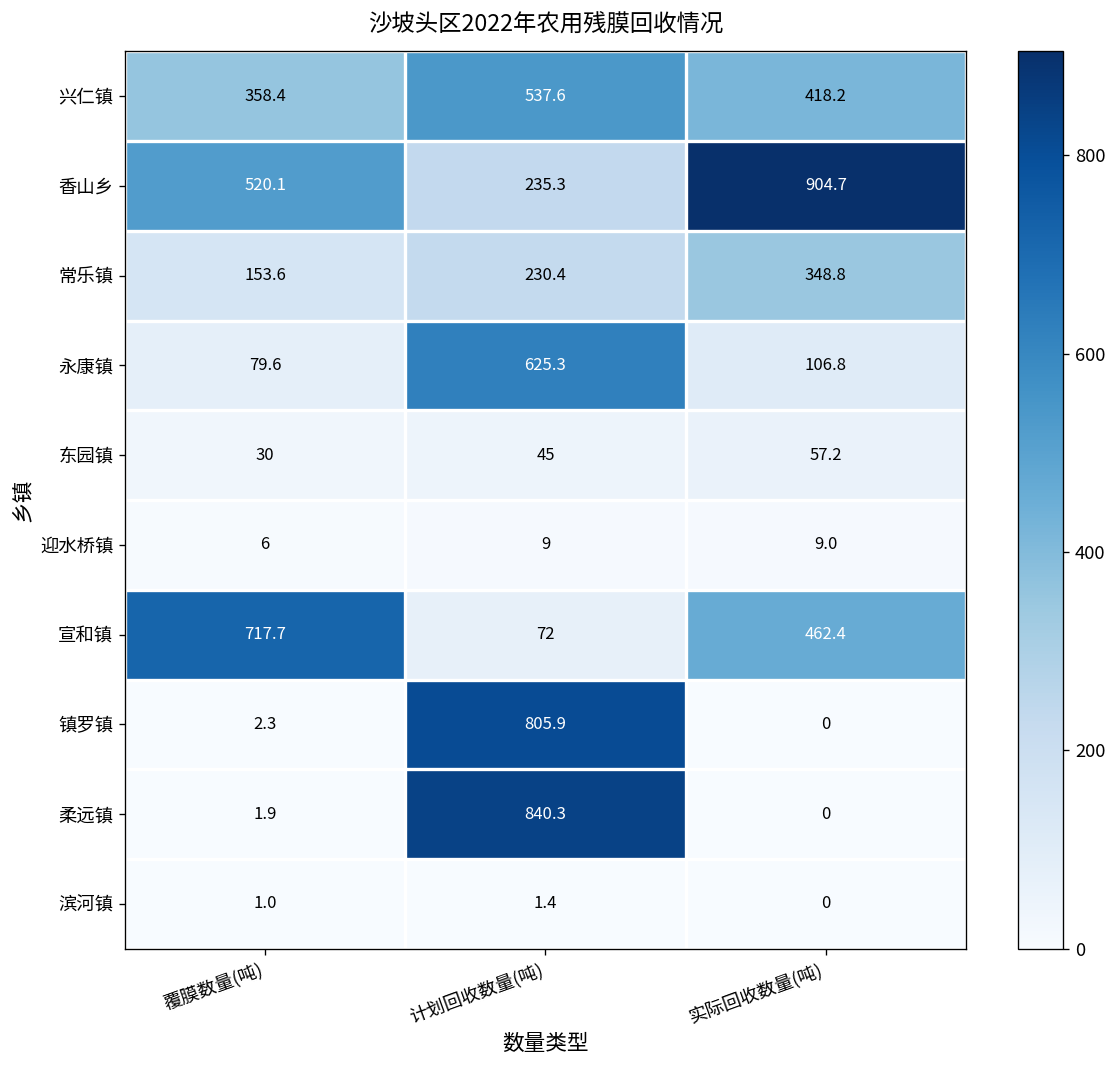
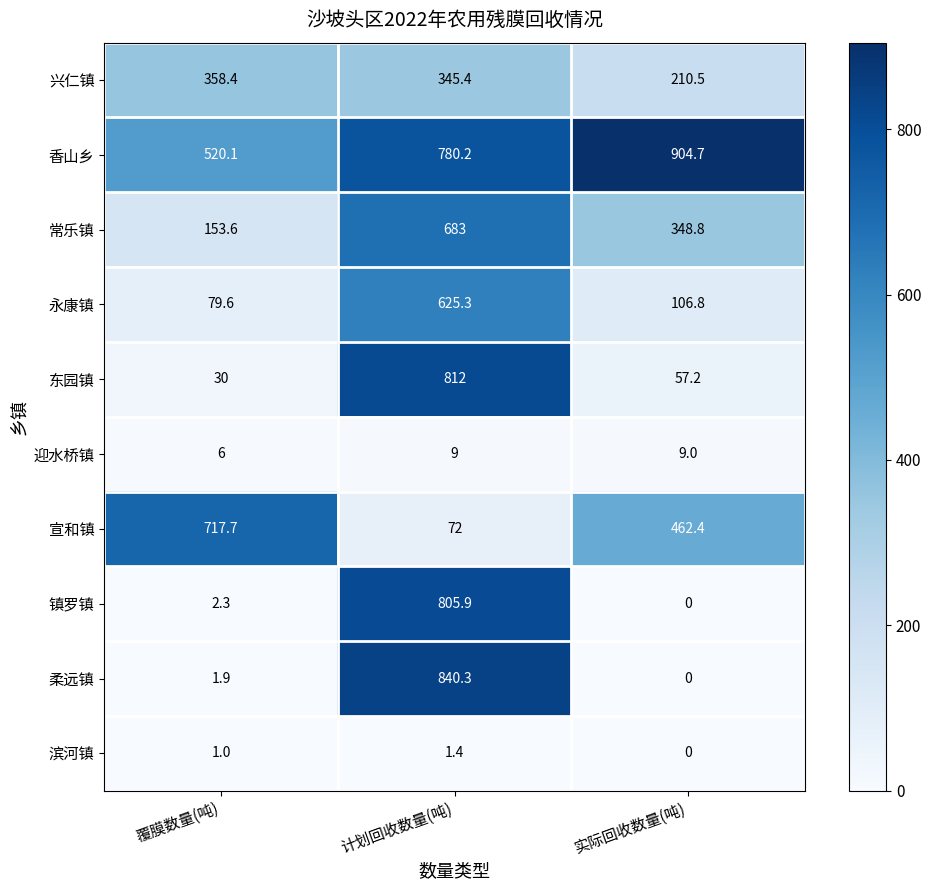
兴仁镇, 计划回收数量(吨): 537.6 -> 345.4
兴仁镇, 实际回收数量(吨): 418.2 -> 210.5
香山乡, 计划回收数量(吨): 235.3 -> 780.2
常乐镇, 计划回收数量(吨): 230.4 -> 683
东园镇, 计划回收数量(吨): 45 -> 812
